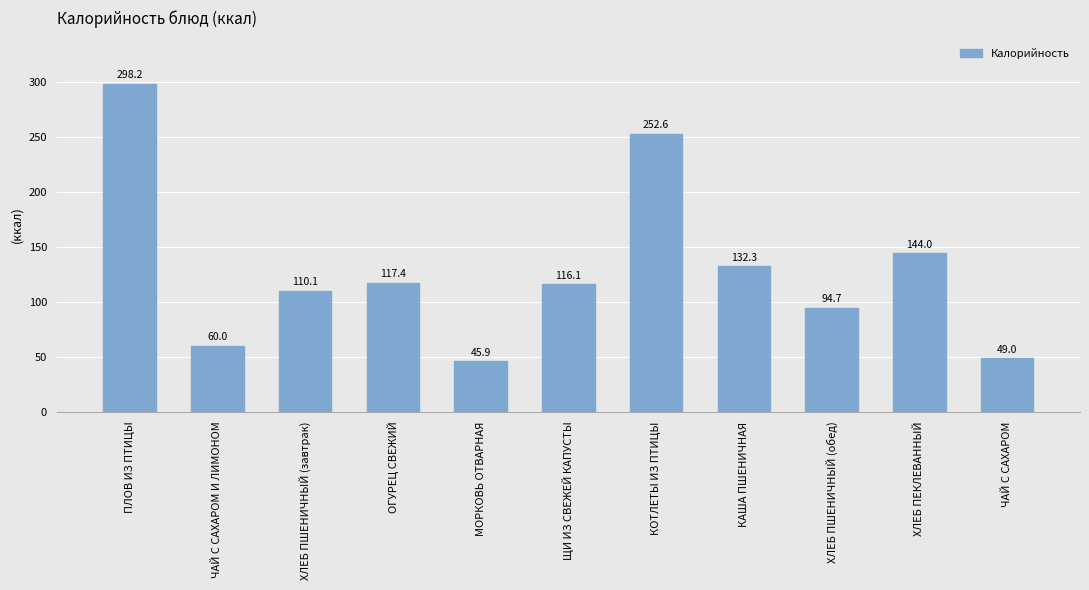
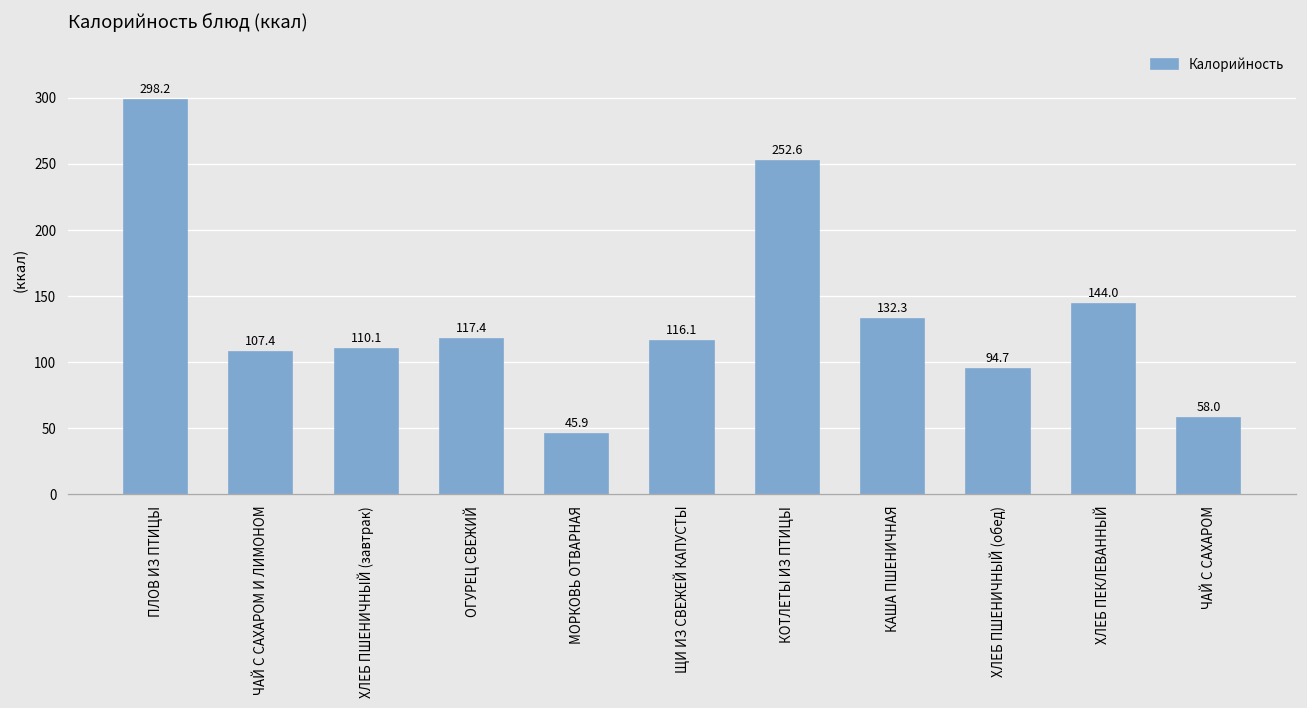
ЧАЙ С САХАРОМ И ЛИМОНОМ: 60.0 -> 107.4
ЧАЙ С САХАРОМ: 49.0 -> 58.0
